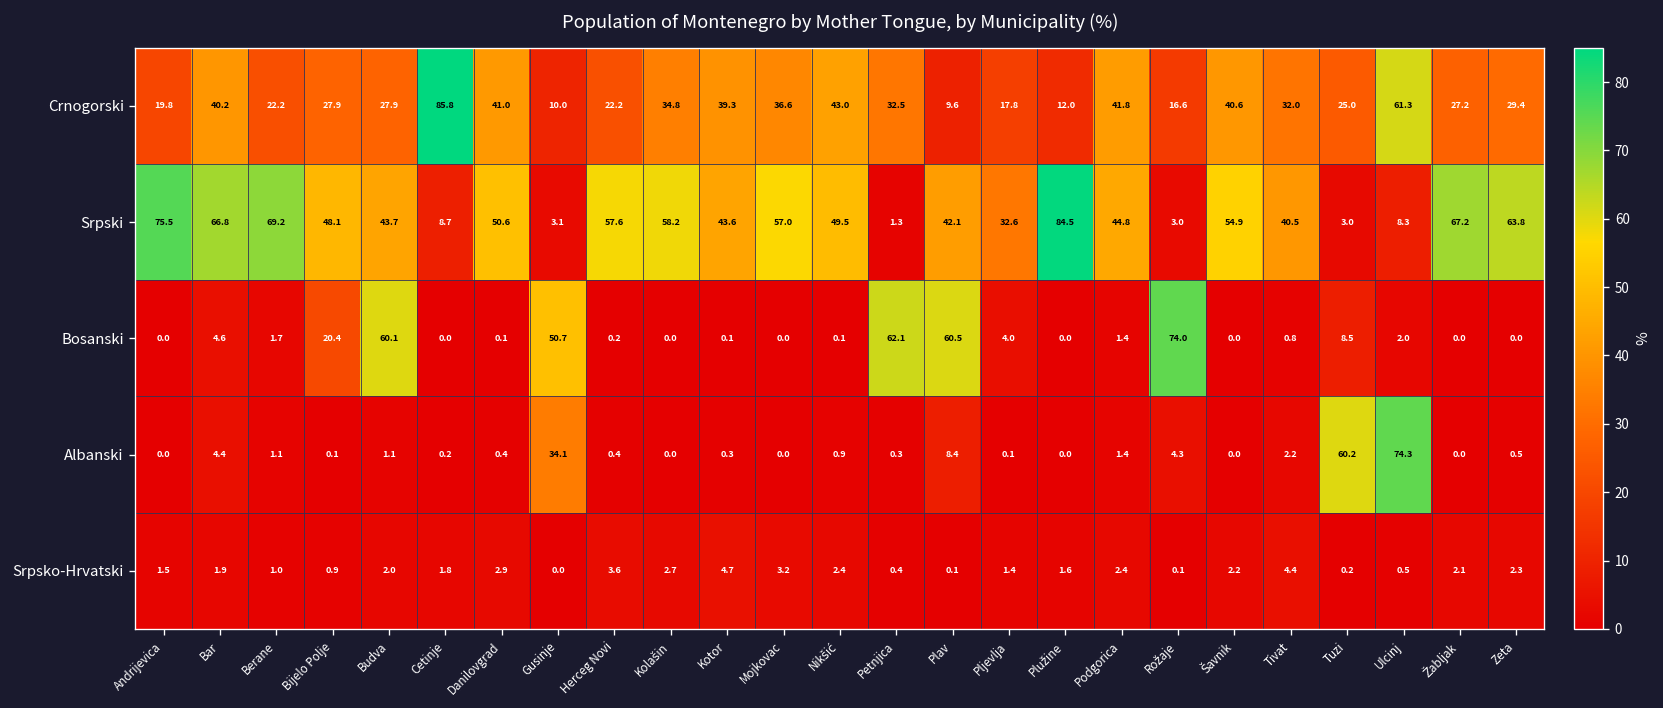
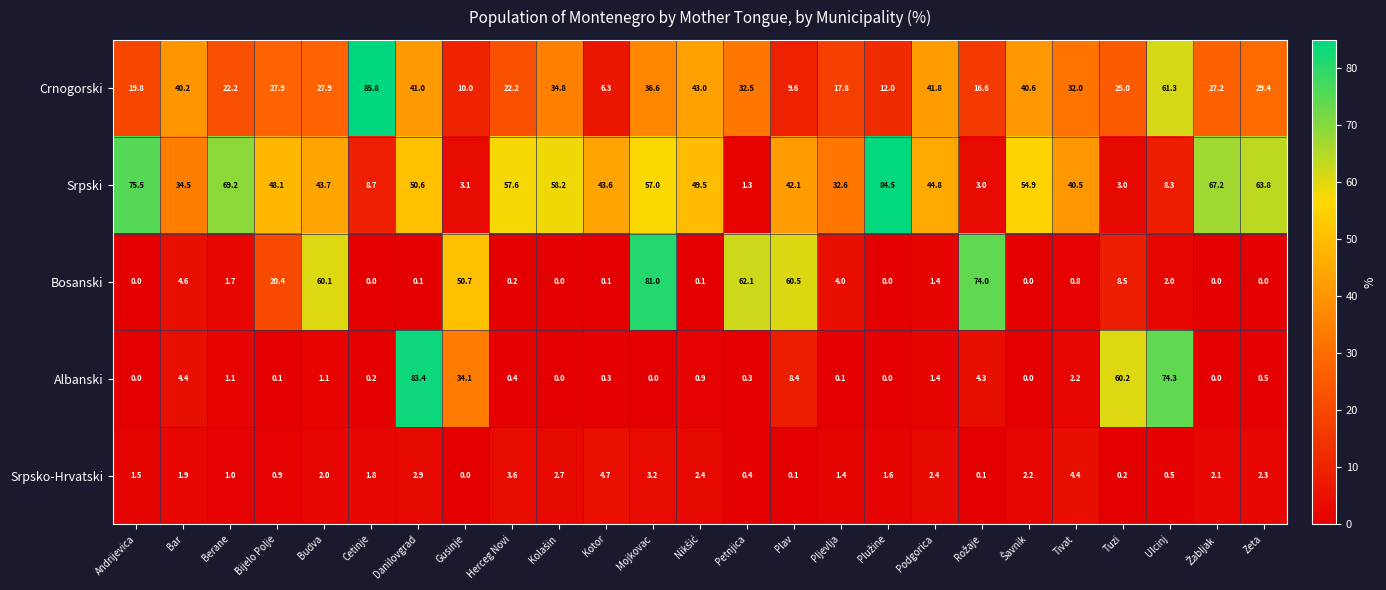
Crnogorski, Kotor: 39.3 -> 6.3
Srpski, Bar: 66.8 -> 34.5
Bosanski, Mojkovac: 0.0 -> 81.0
Albanski, Danilovgrad: 0.4 -> 83.4
